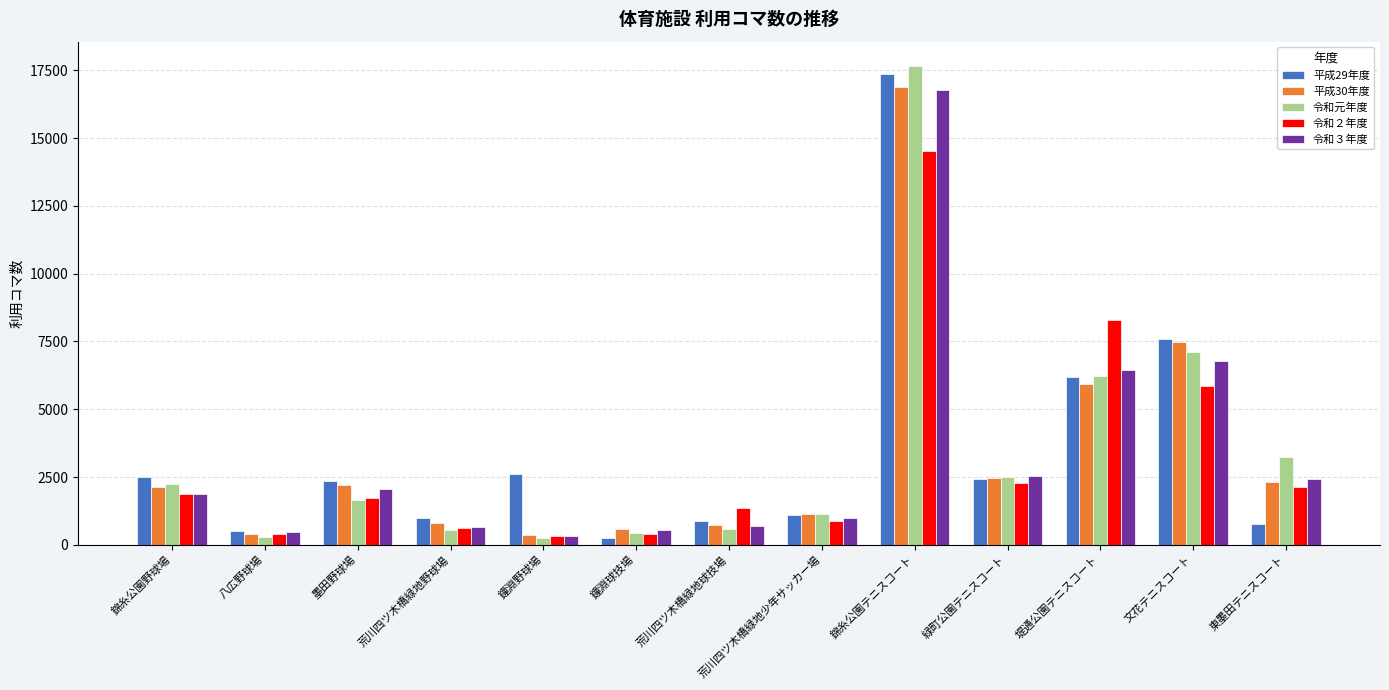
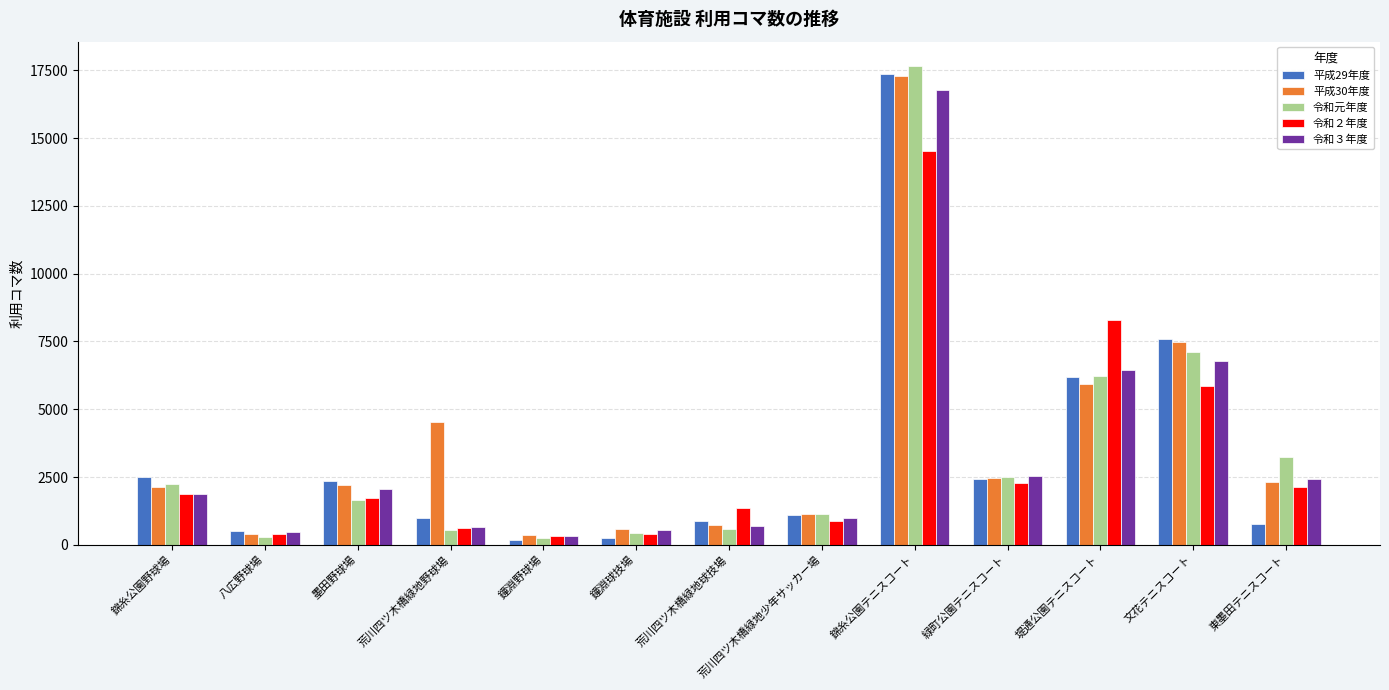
平成30年度, 荒川四ツ木橋緑地野球場: 800 -> 4500
平成29年度, 鐘淵野球場: 2600 -> 200
平成30年度, 錦糸公園テニスコート: 16900 -> 17300
